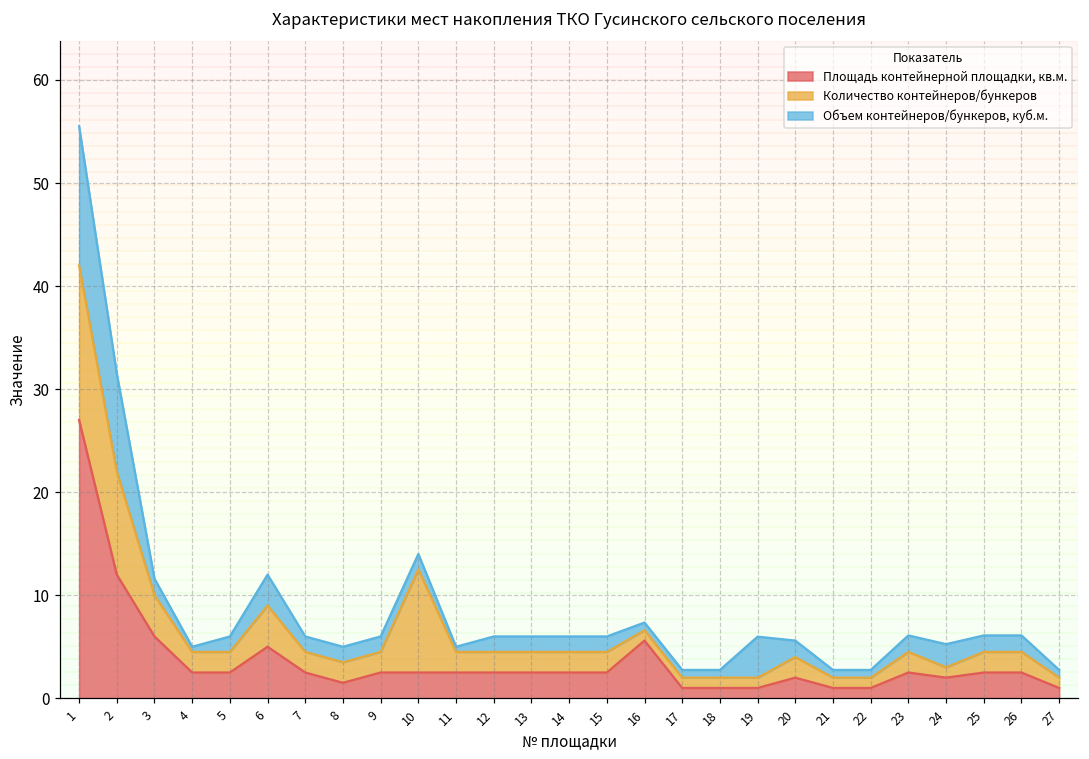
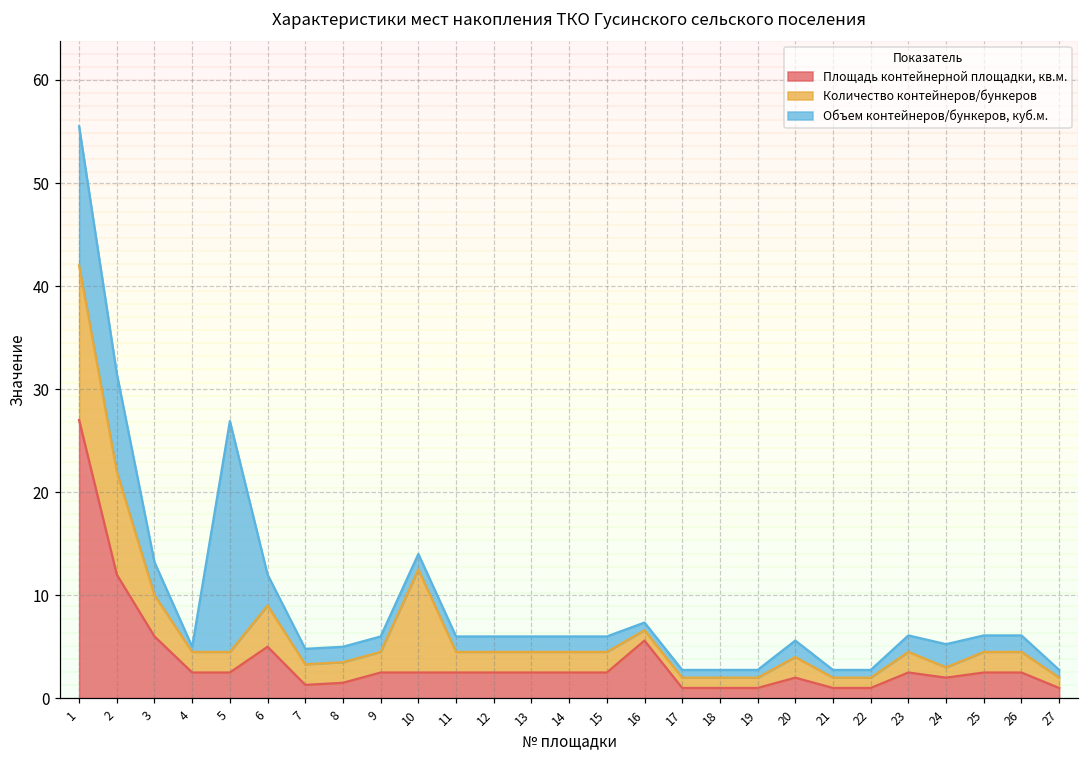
Объем контейнеров/бункеров, куб.м., 3: 2 -> 3
Объем контейнеров/бункеров, куб.м., 5: 2 -> 22
Площадь контейнерной площадки, кв.м., 7: 3 -> 1
Объем контейнеров/бункеров, куб.м., 11: 1 -> 2
Объем контейнеров/бункеров, куб.м., 19: 4 -> 1
